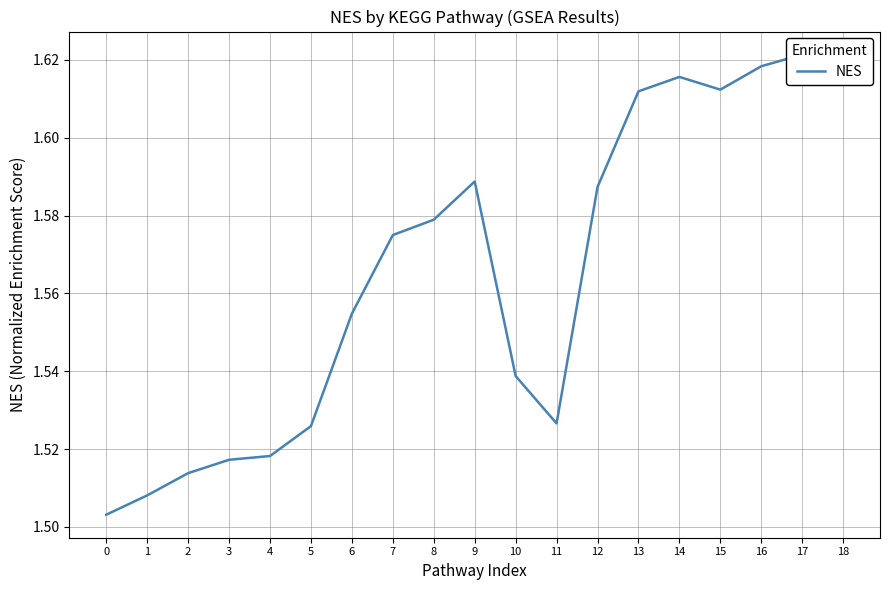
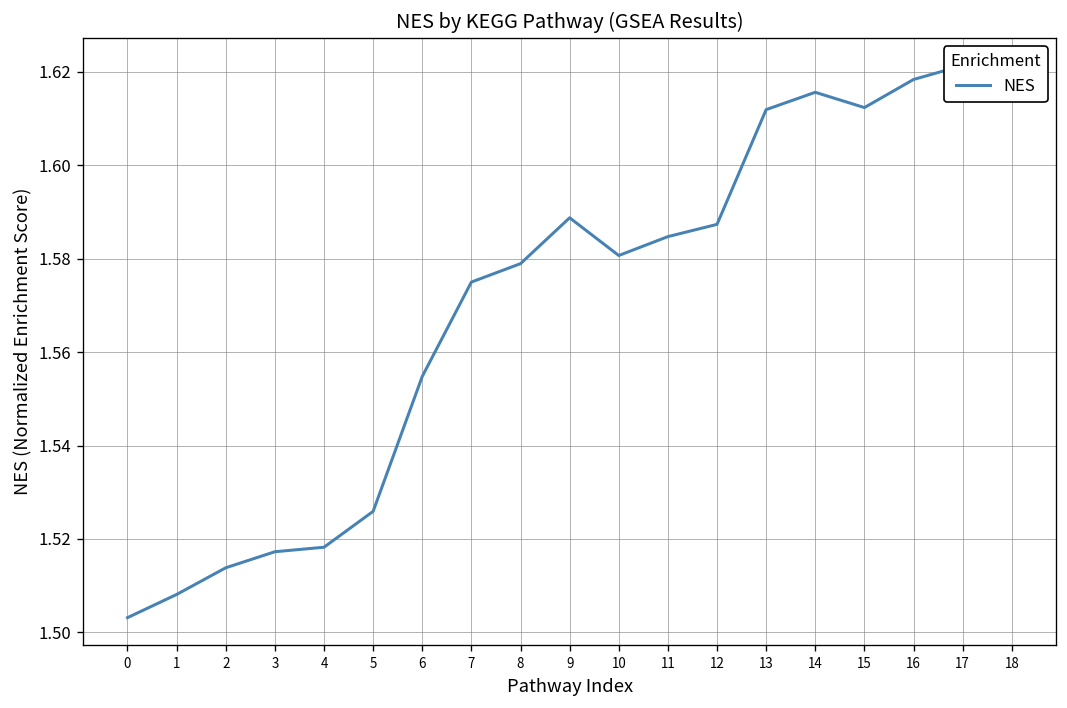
10: 1.539 -> 1.581
11: 1.527 -> 1.585
